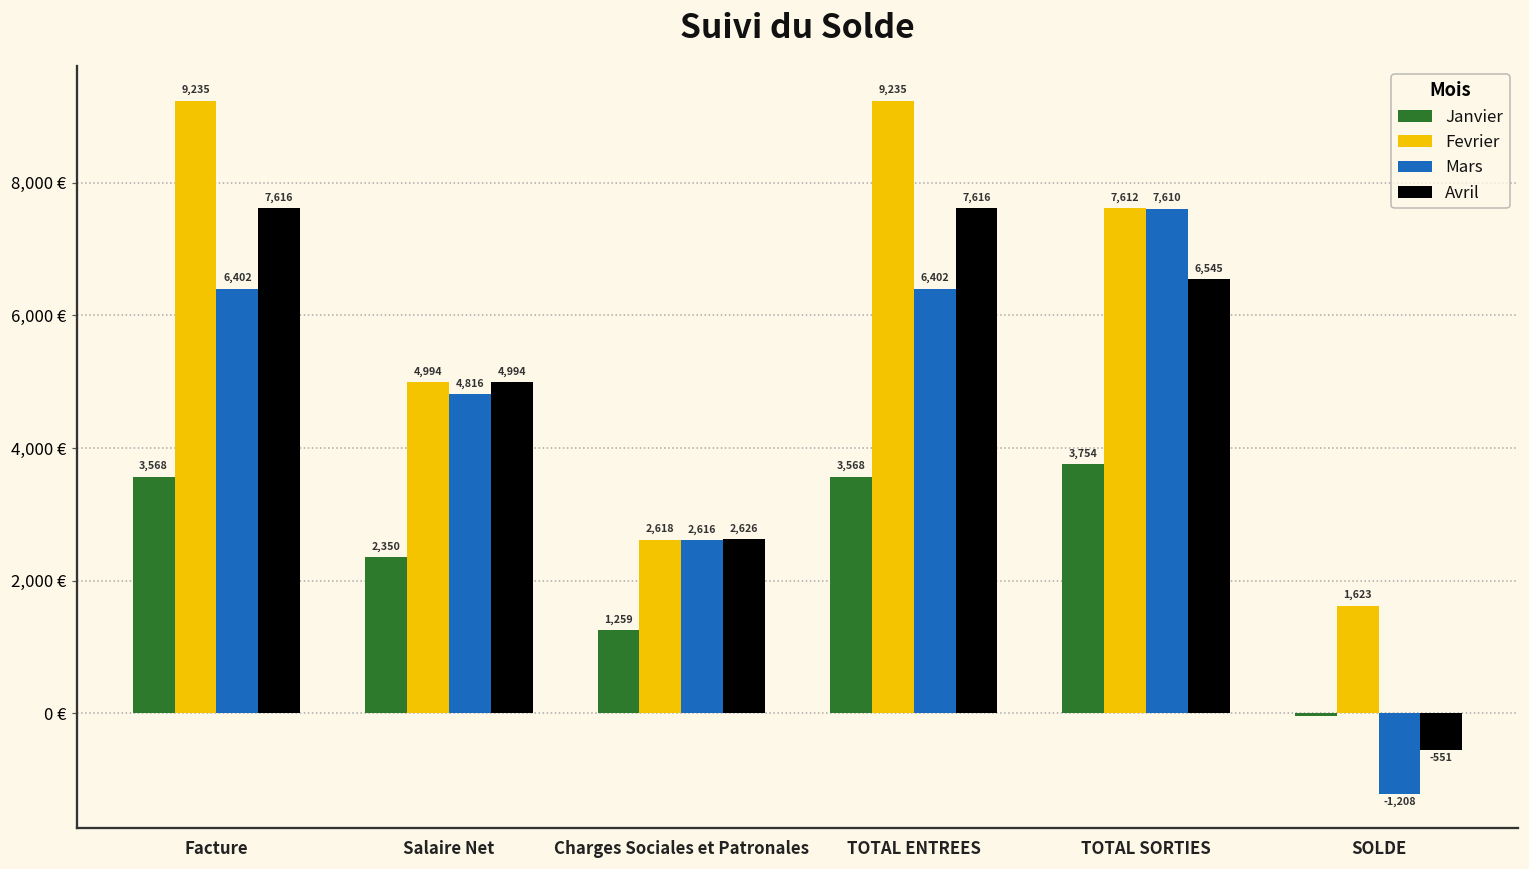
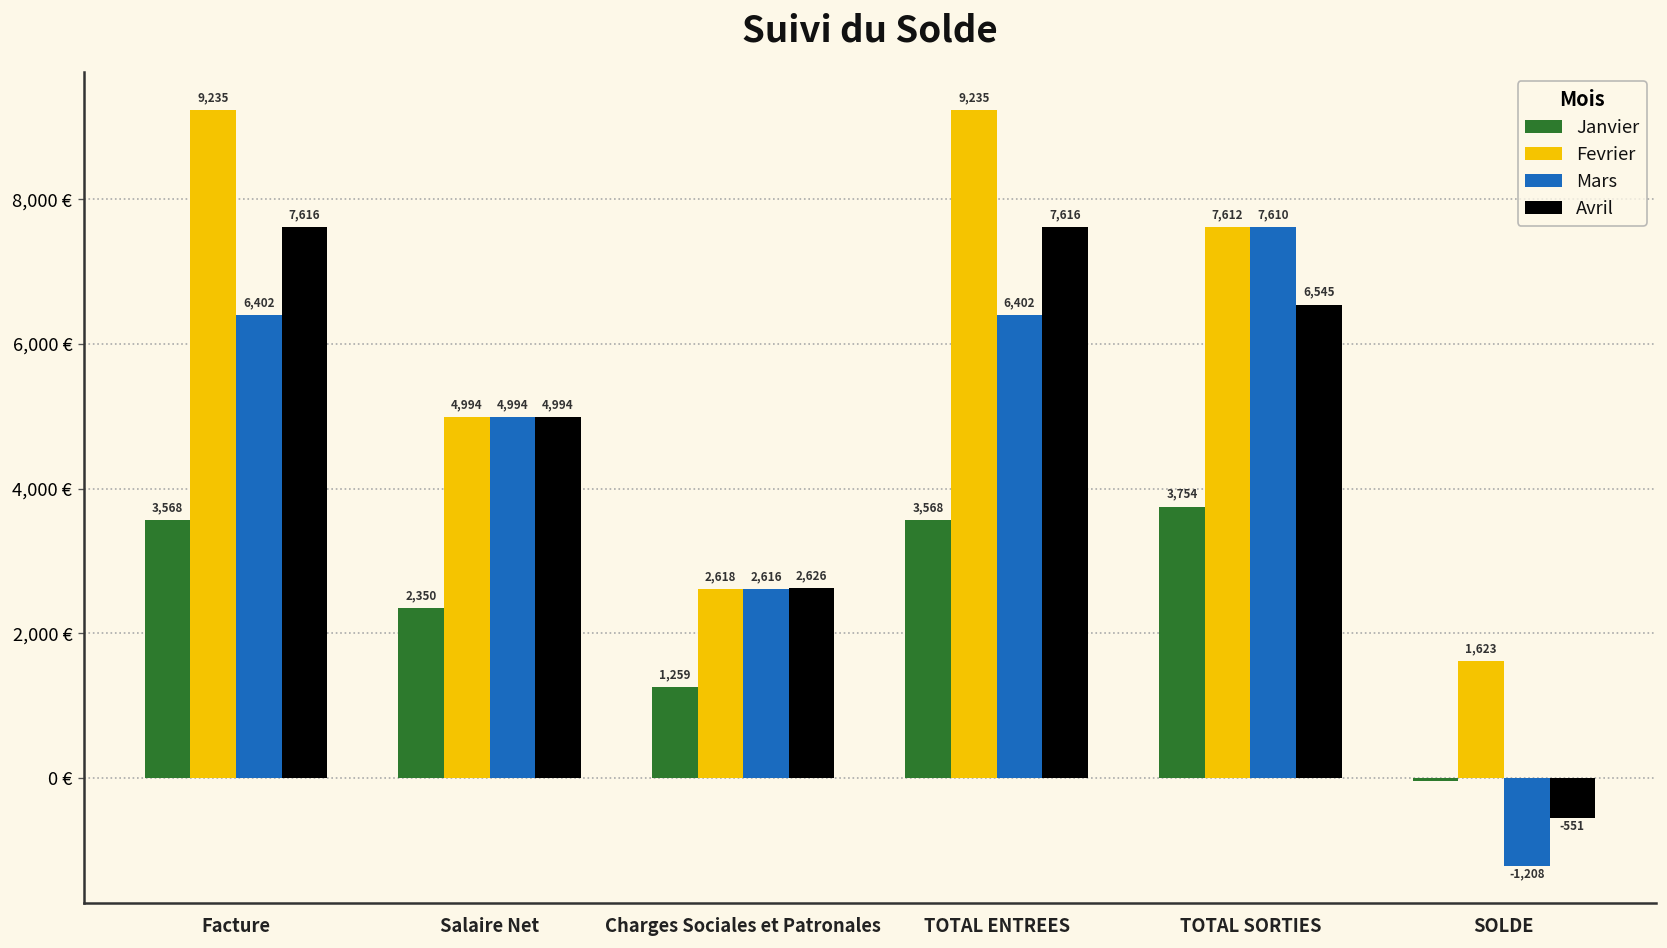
Mars, Salaire Net: 4,816 -> 4,994
